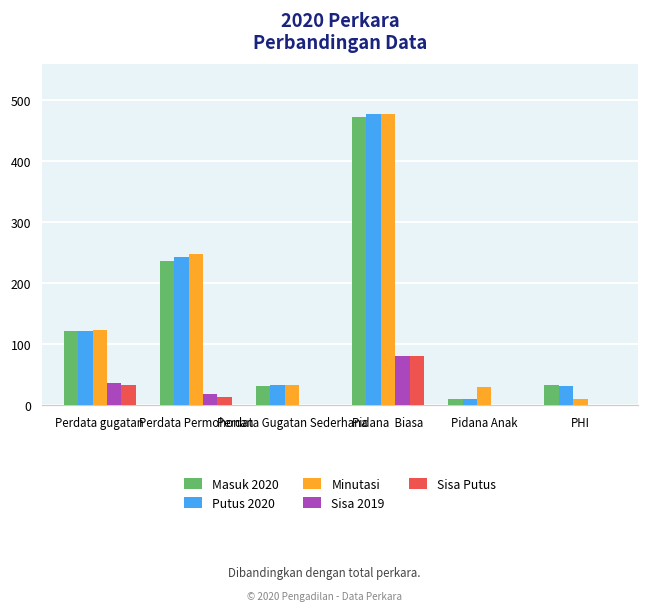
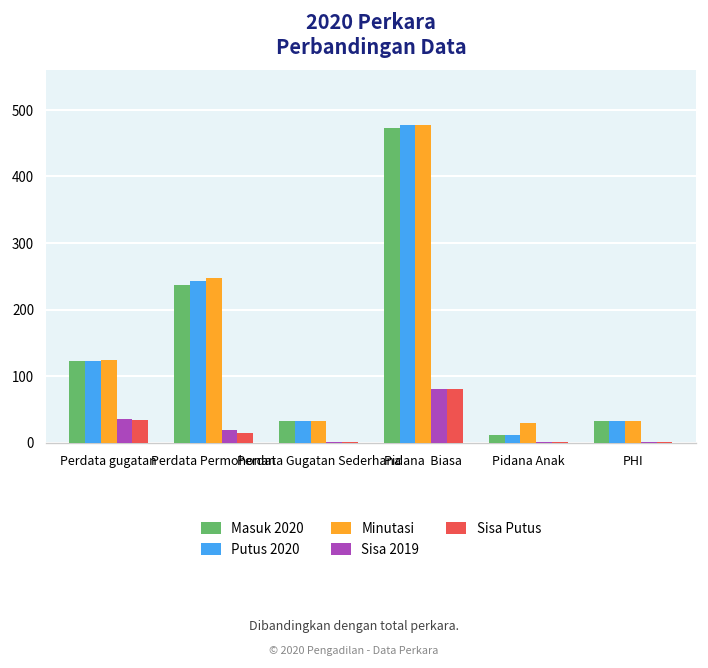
Minutasi, PHI: 10 -> 30
